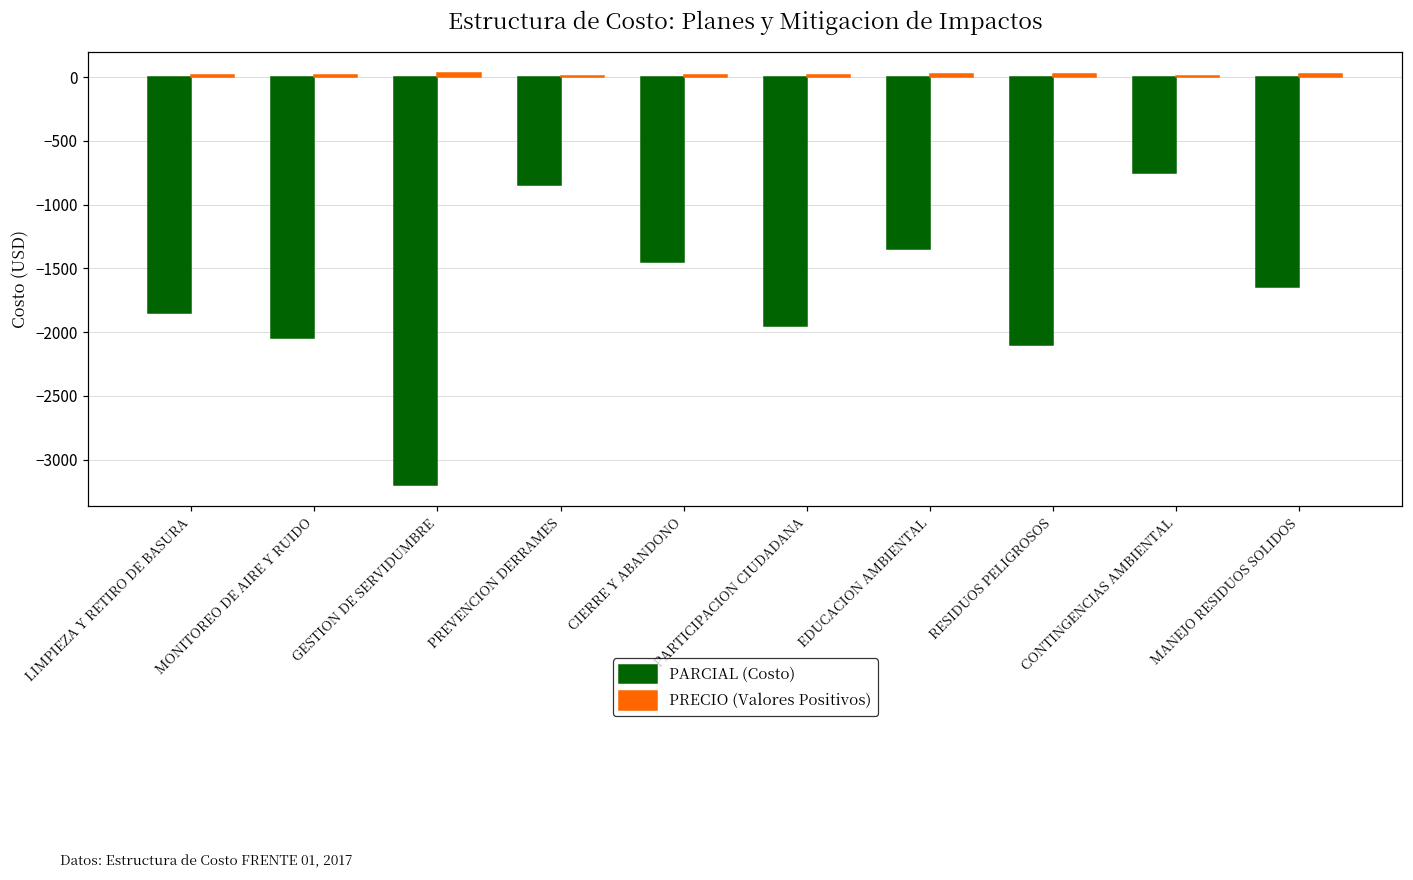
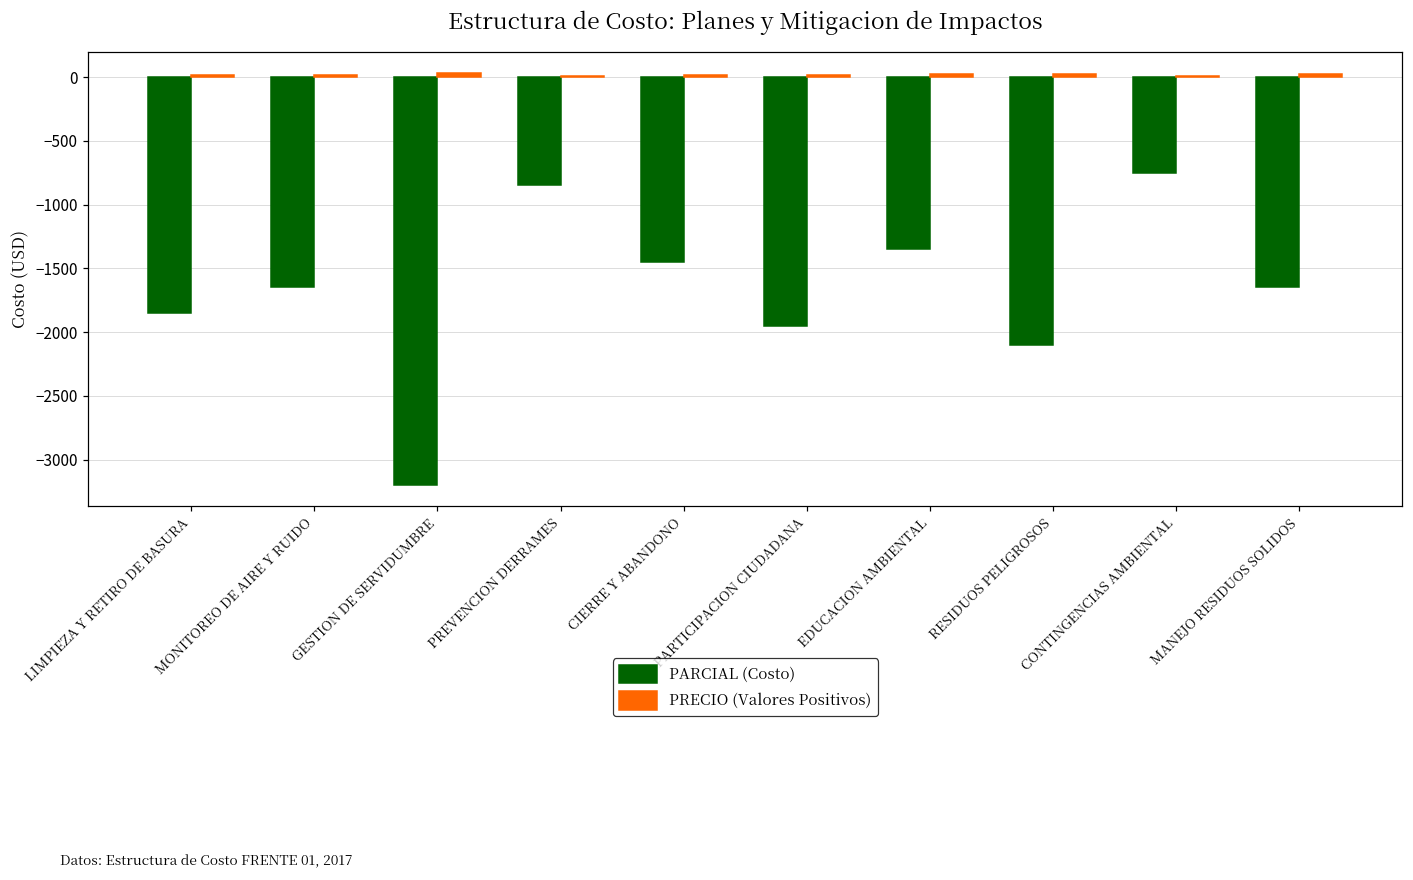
PARCIAL (Costo), MONITOREO DE AIRE Y RUIDO: -2050 -> -1650
